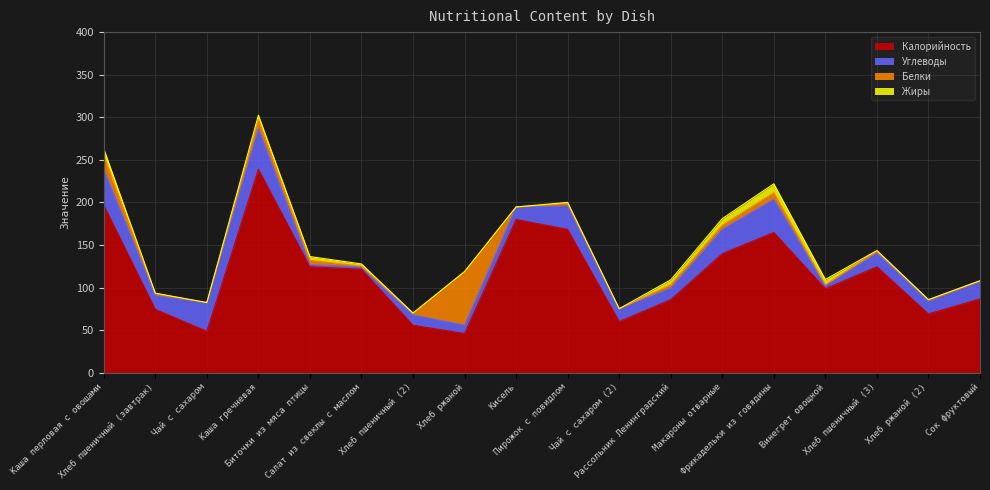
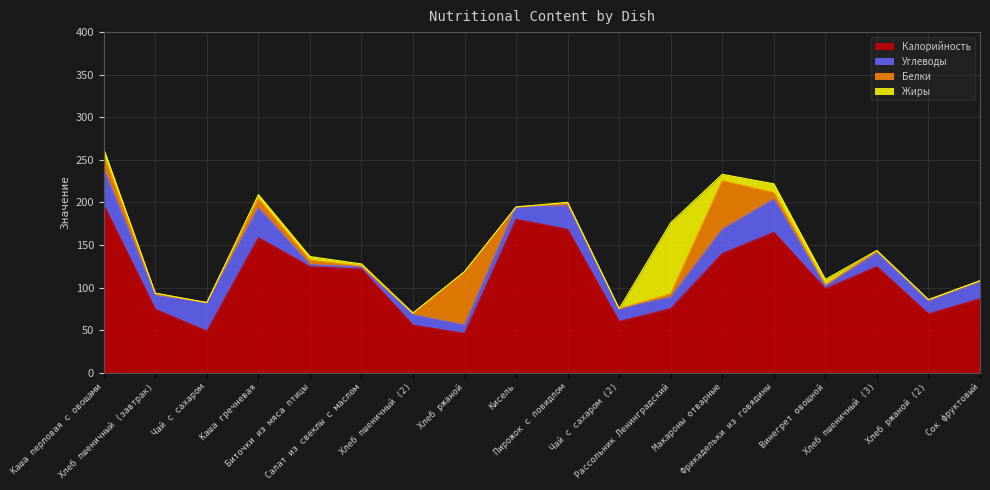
Калорийность, Каша гречневая: 240 -> 160
Углеводы, Каша гречневая: 50 -> 40
Калорийность, Рассольник Ленинградский: 90 -> 80
Жиры, Рассольник Ленинградский: 10 -> 80
Белки, Макароны отварные: 10 -> 60
